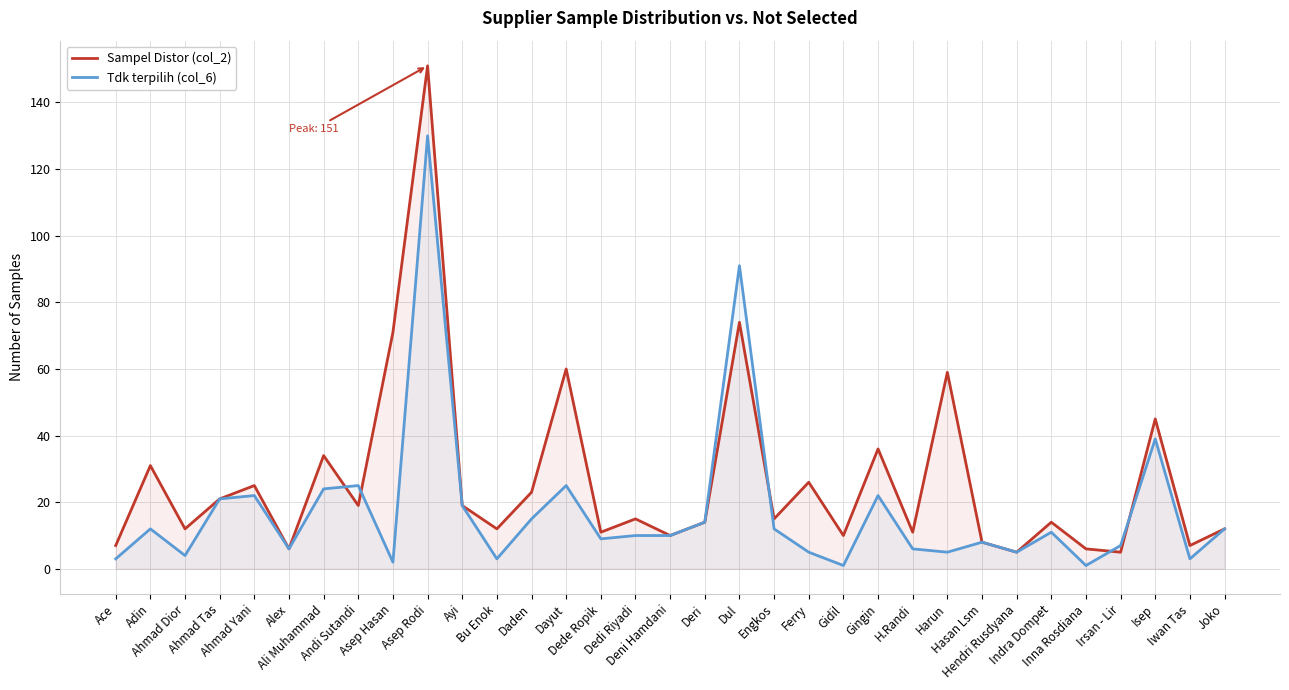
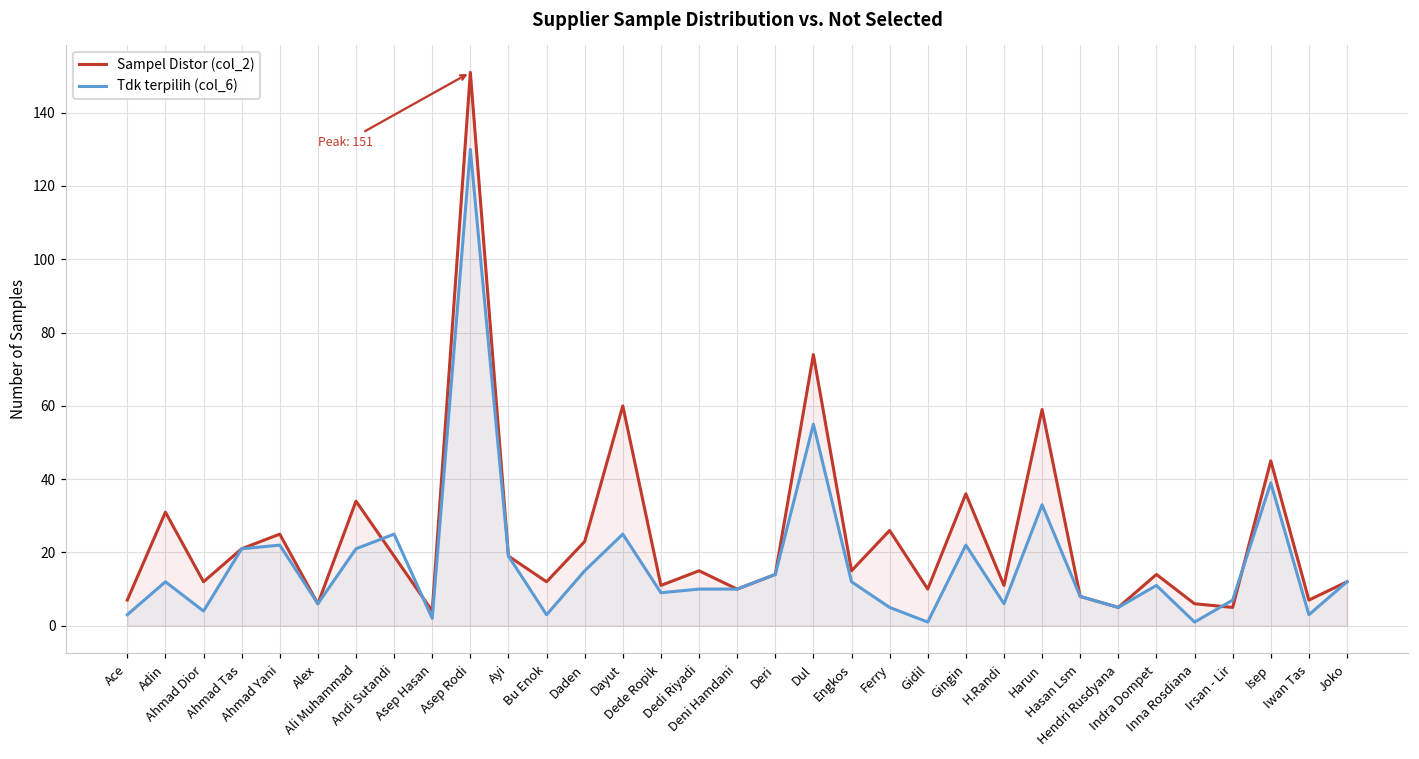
Tdk terpilih (col_6), Ali Muhammad: 24 -> 21
Sampel Distor (col_2), Asep Hasan: 71 -> 4
Tdk terpilih (col_6), Dul: 91 -> 55
Tdk terpilih (col_6), Harun: 5 -> 33
